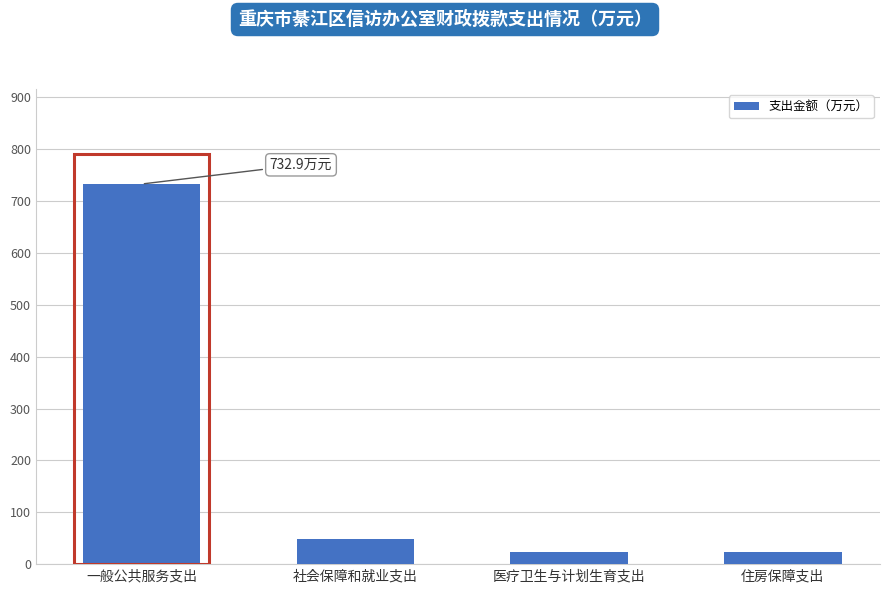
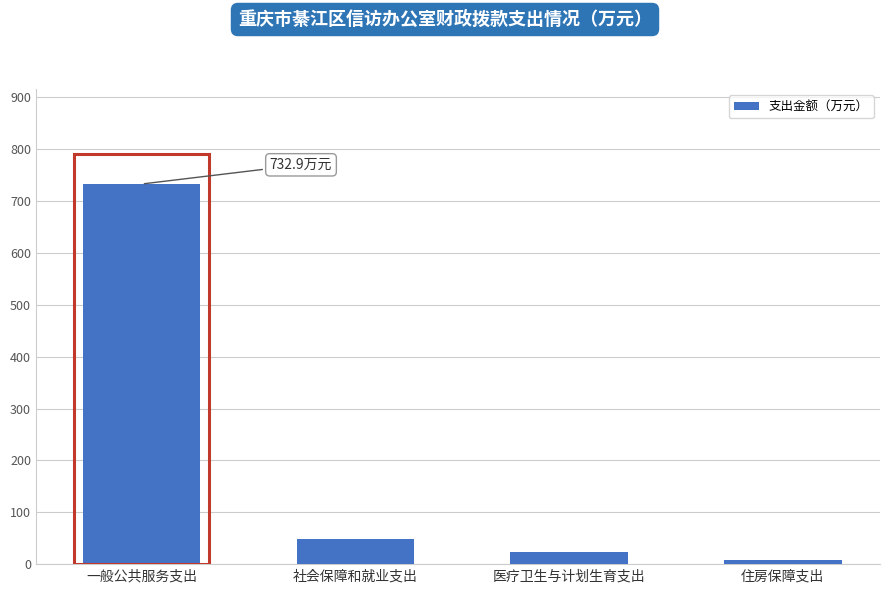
住房保障支出: 20 -> 10
